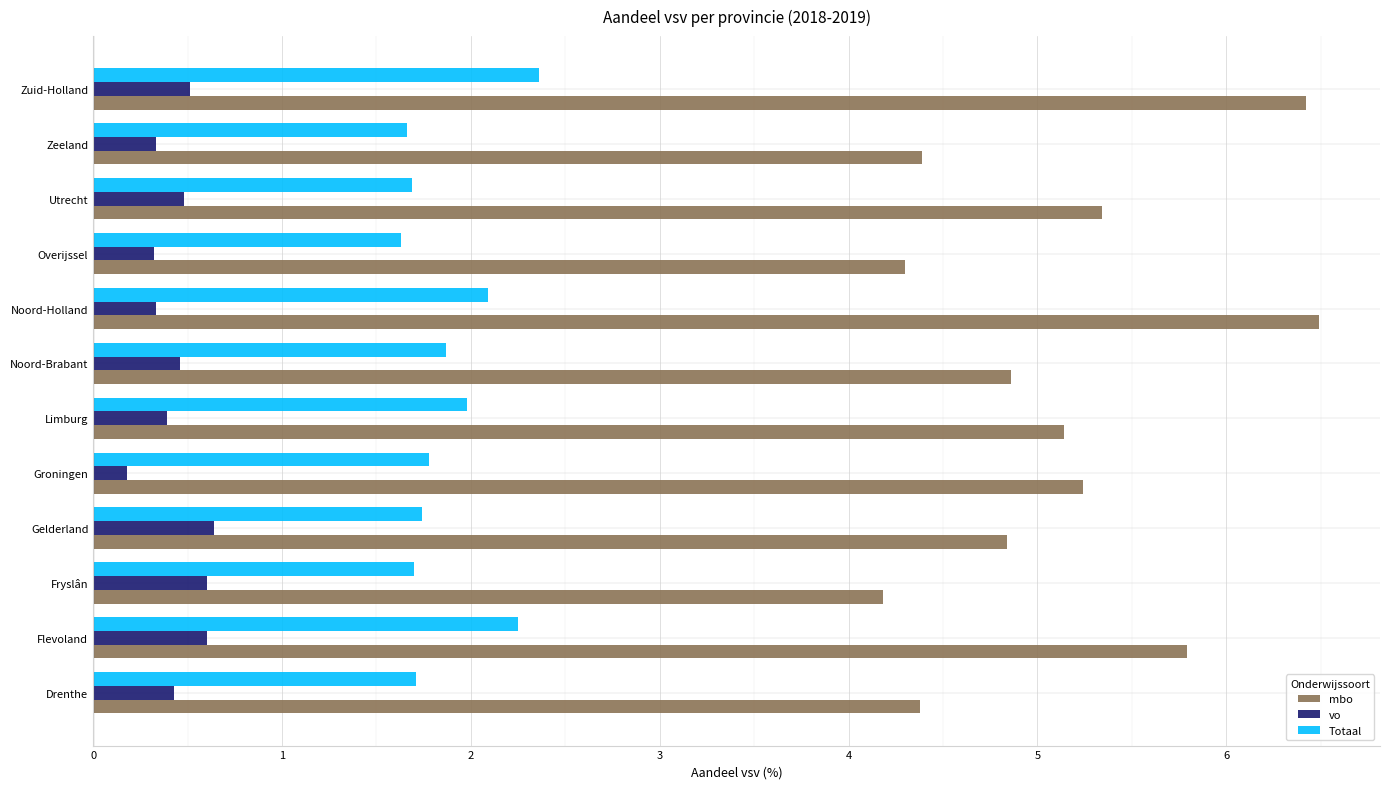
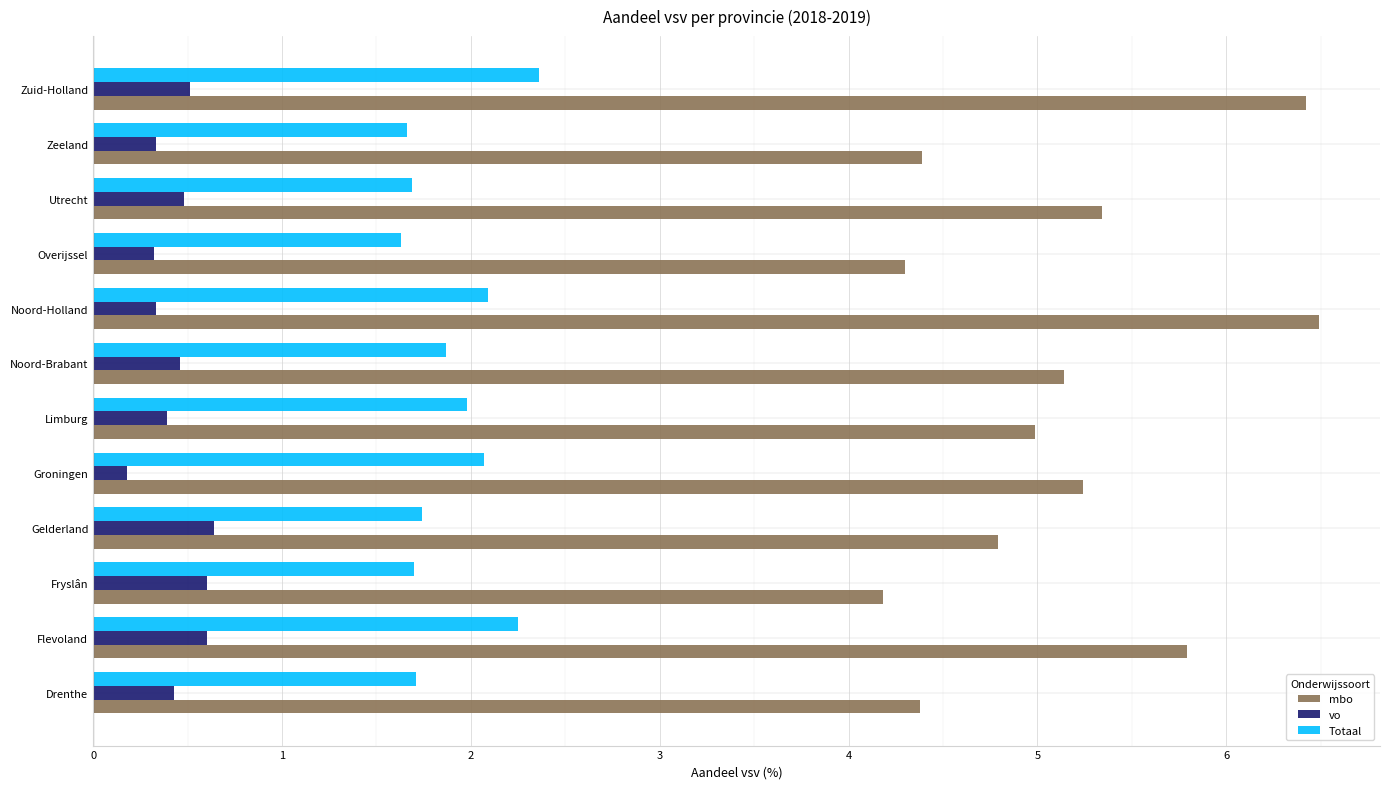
mbo, Noord-Brabant: 4.86 -> 5.14
mbo, Limburg: 5.14 -> 4.99
Totaal, Groningen: 1.78 -> 2.07
mbo, Gelderland: 4.84 -> 4.79
